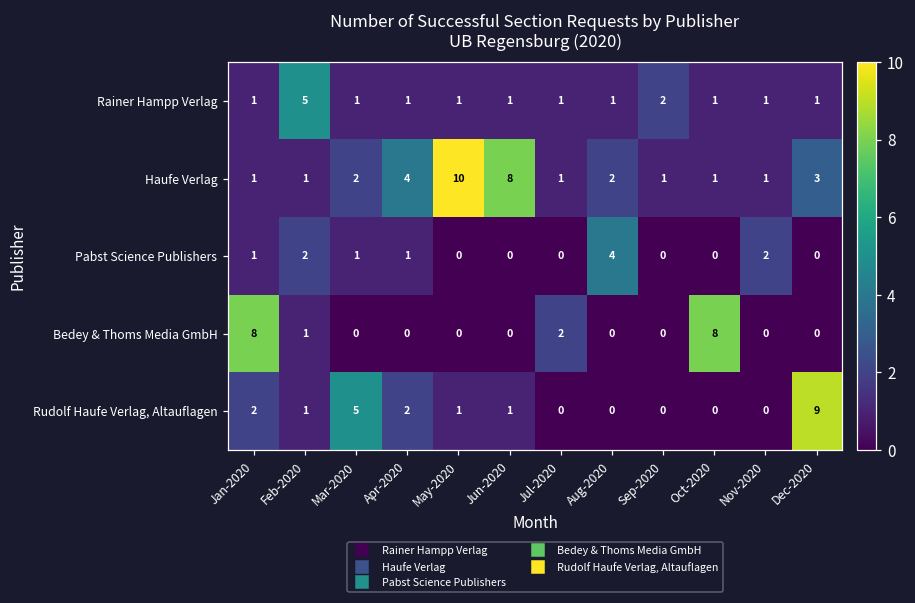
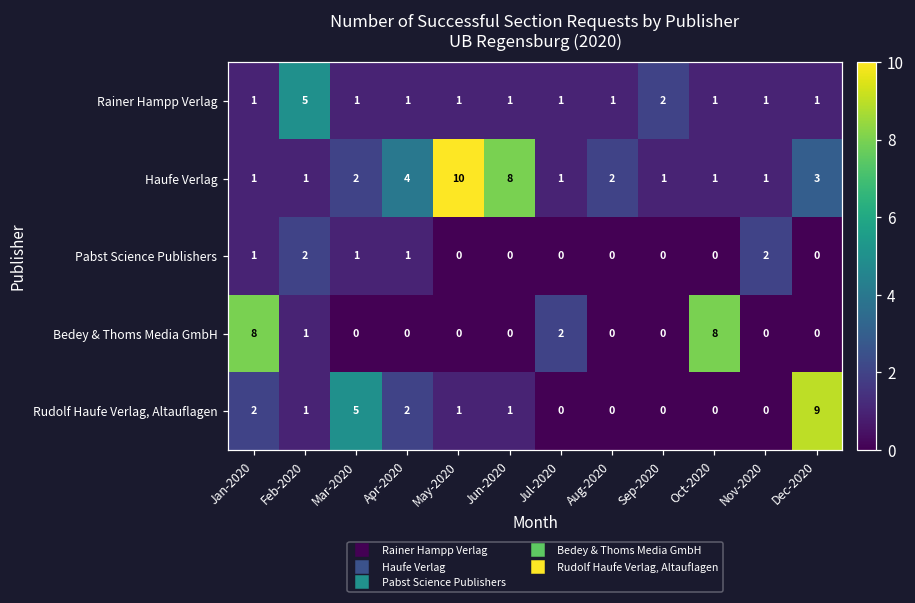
Pabst Science Publishers, Aug-2020: 4 -> 0
